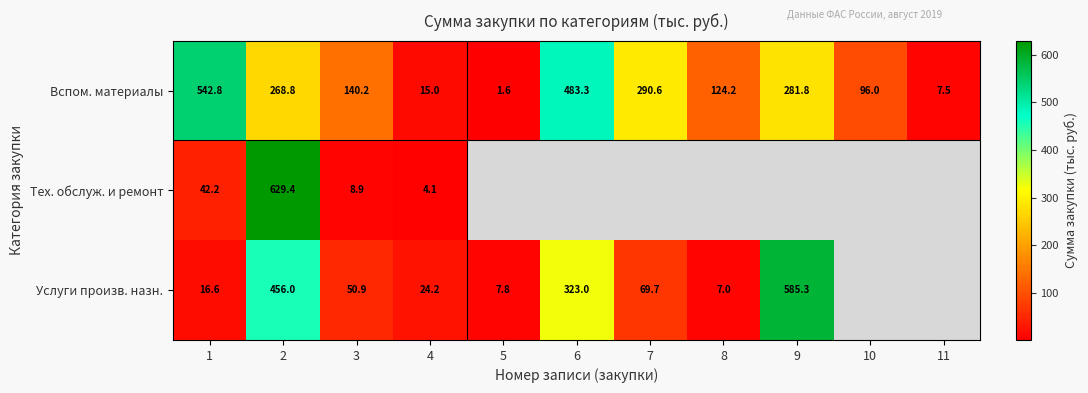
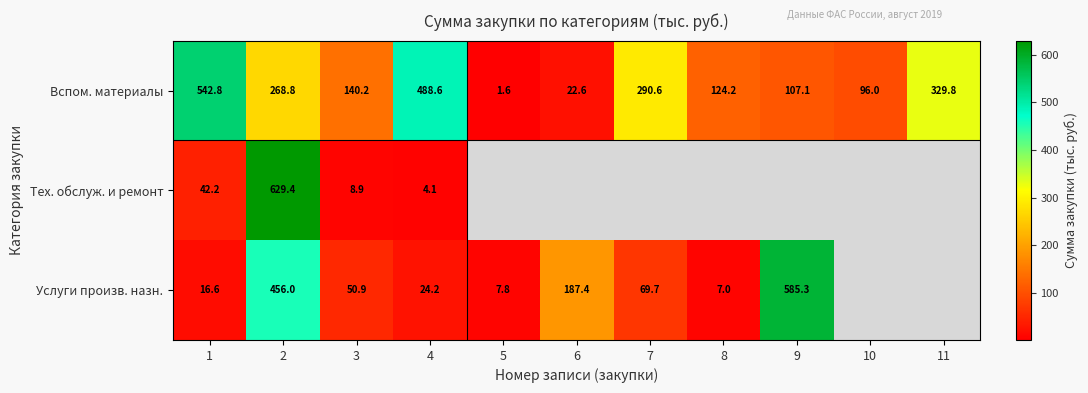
Вспом. материалы, 4: 15.0 -> 488.6
Вспом. материалы, 6: 483.3 -> 22.6
Вспом. материалы, 9: 281.8 -> 107.1
Вспом. материалы, 11: 7.5 -> 329.8
Услуги произв. назн., 6: 323.0 -> 187.4
